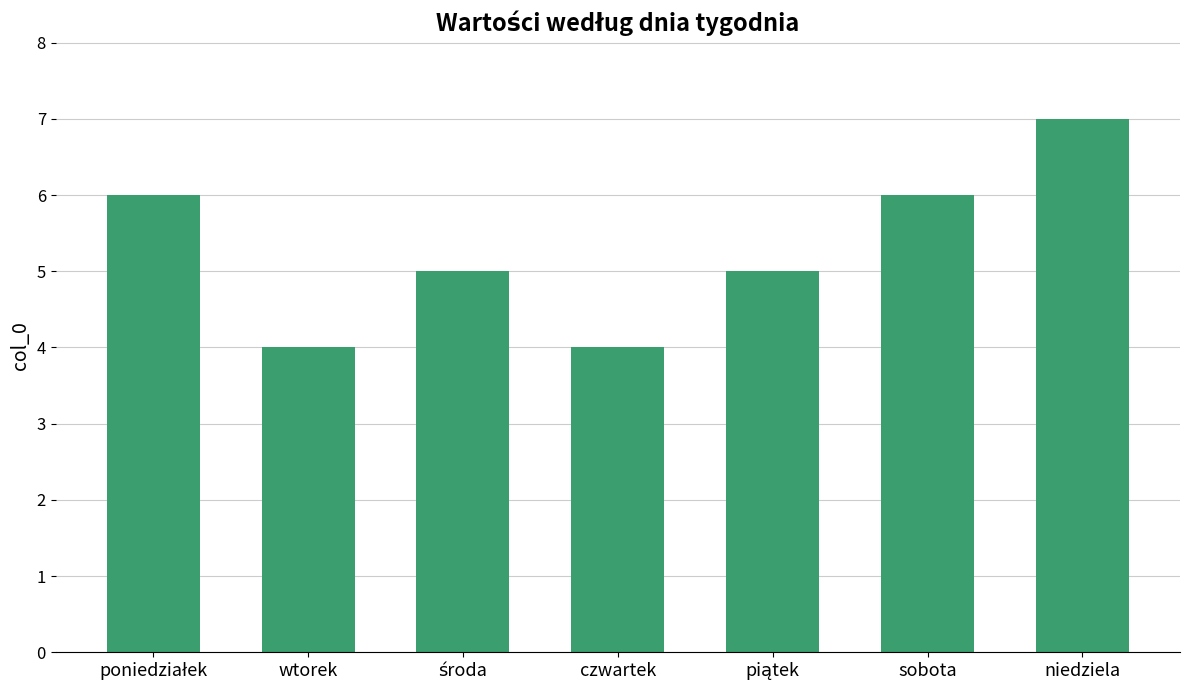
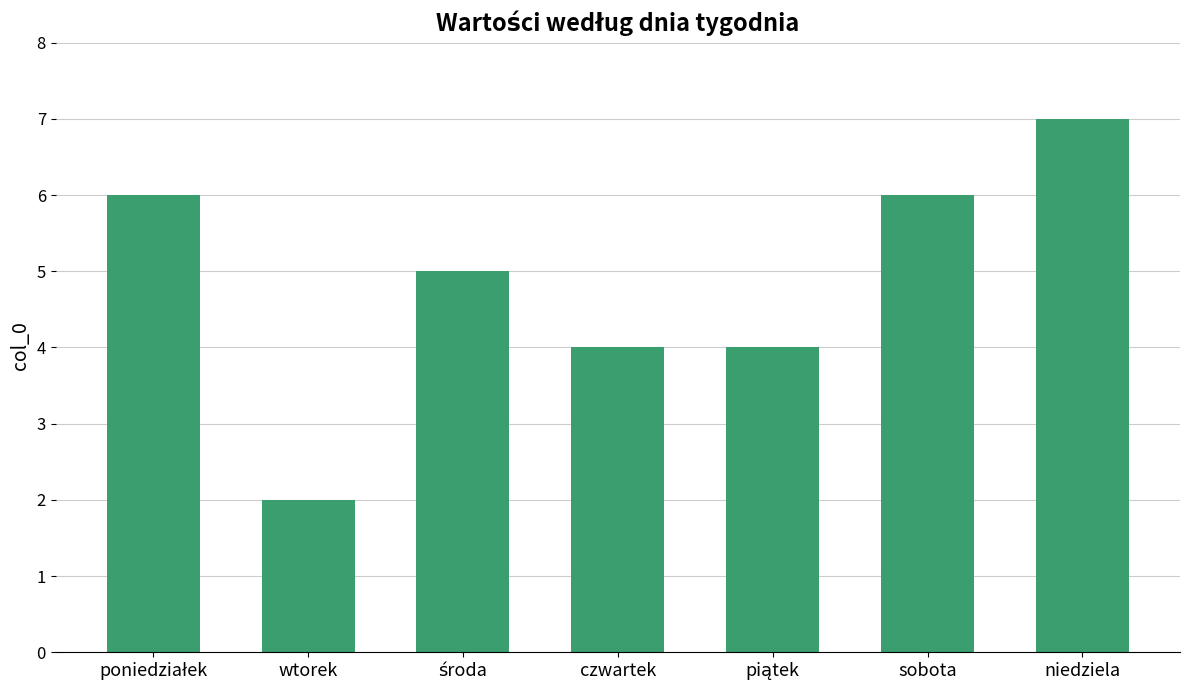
wtorek: 4 -> 2
piątek: 5 -> 4
